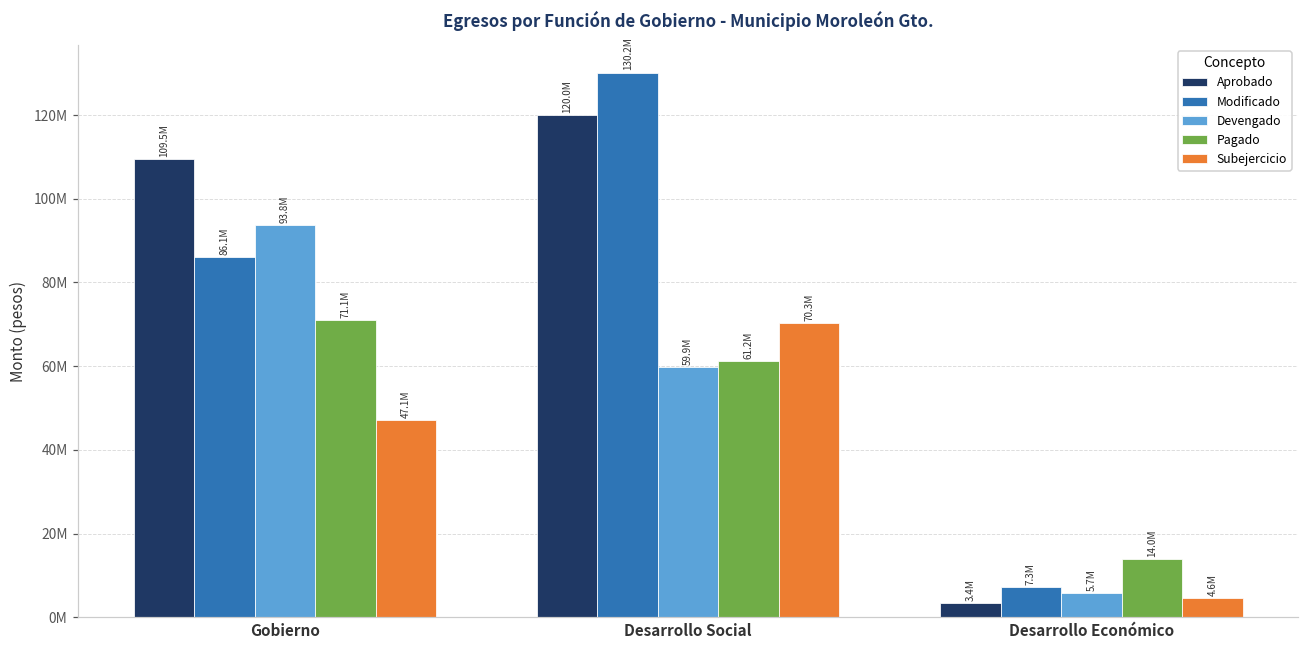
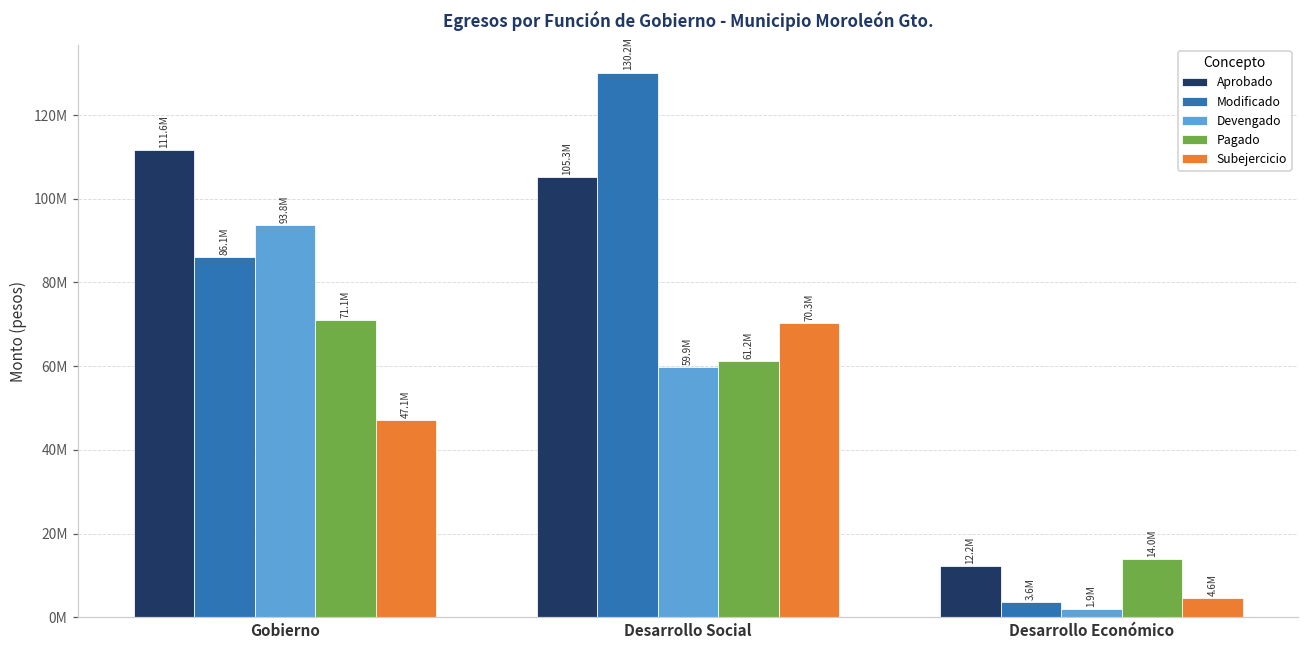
Aprobado, Gobierno: 109.5M -> 111.6M
Aprobado, Desarrollo Social: 120.0M -> 105.3M
Aprobado, Desarrollo Económico: 3.4M -> 12.2M
Modificado, Desarrollo Económico: 7.3M -> 3.6M
Devengado, Desarrollo Económico: 5.7M -> 1.9M
